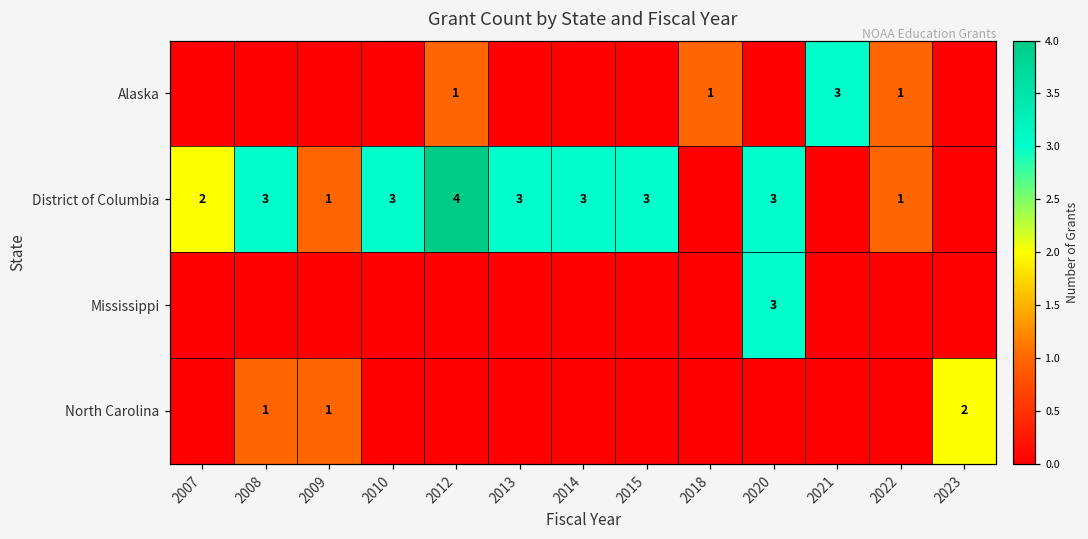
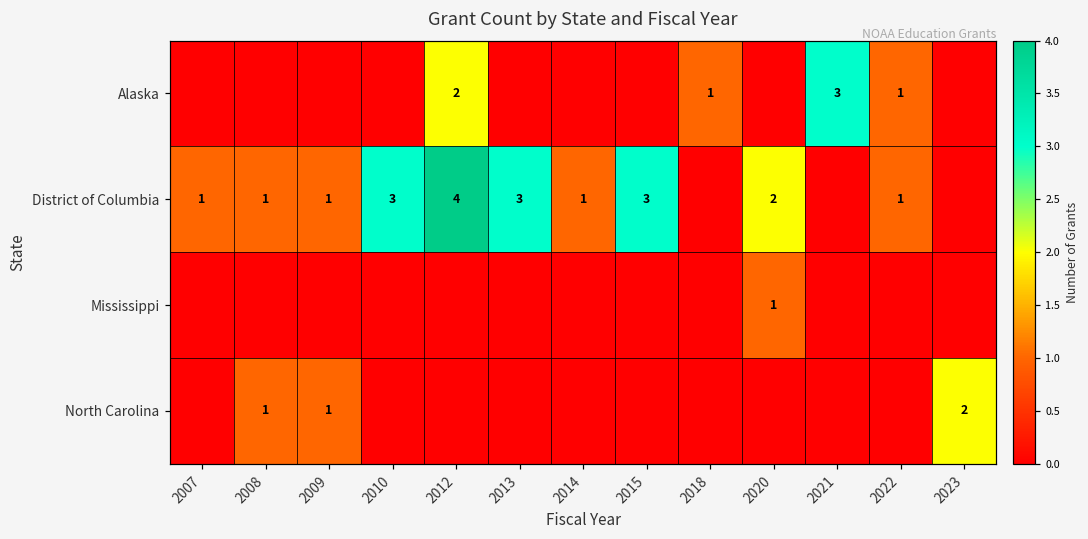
Alaska, 2012: 1 -> 2
District of Columbia, 2007: 2 -> 1
District of Columbia, 2008: 3 -> 1
District of Columbia, 2014: 3 -> 1
District of Columbia, 2020: 3 -> 2
Mississippi, 2020: 3 -> 1
